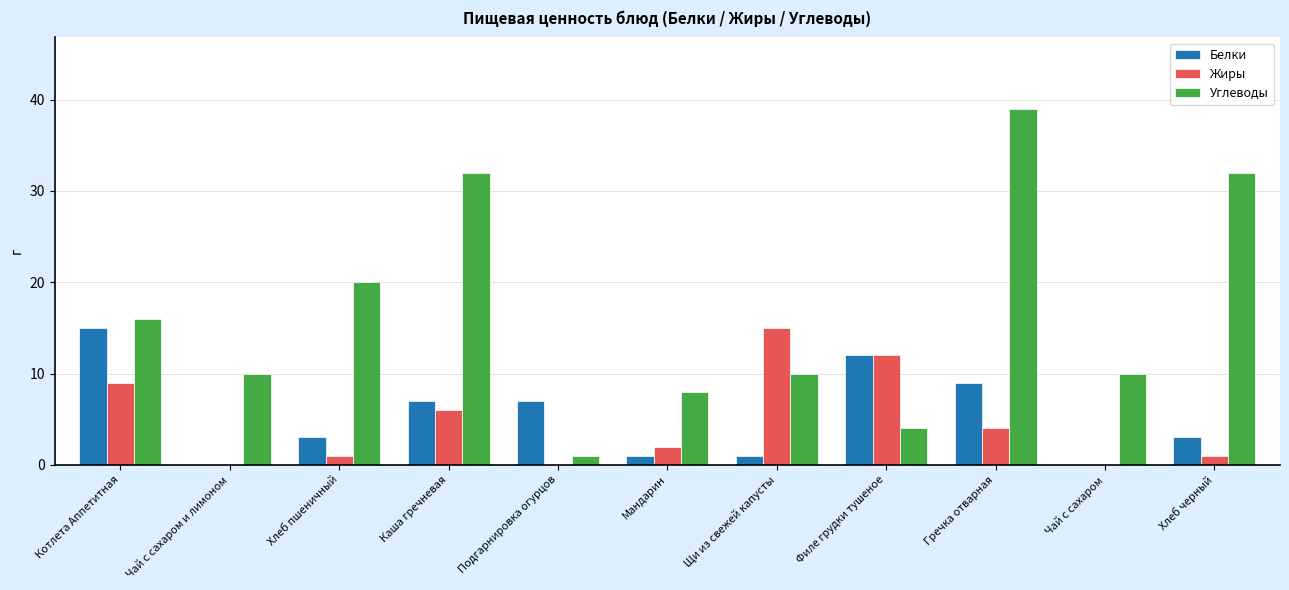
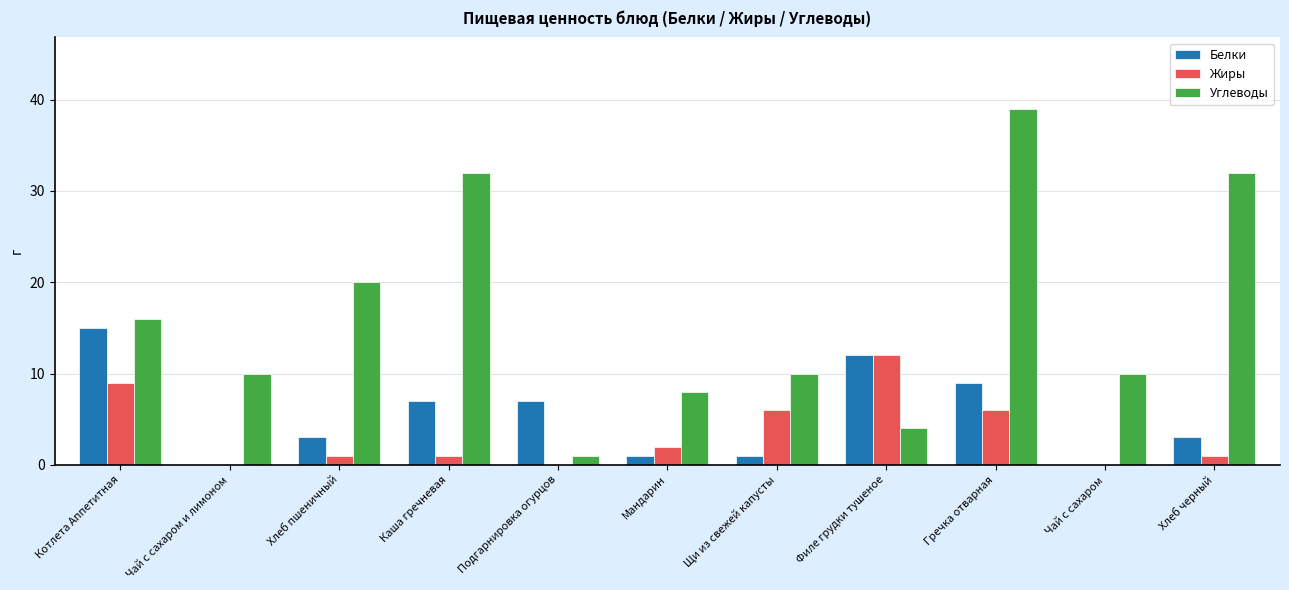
Жиры, Каша гречневая: 6 -> 1
Жиры, Щи из свежей капусты: 15 -> 6
Жиры, Гречка отварная: 4 -> 6
